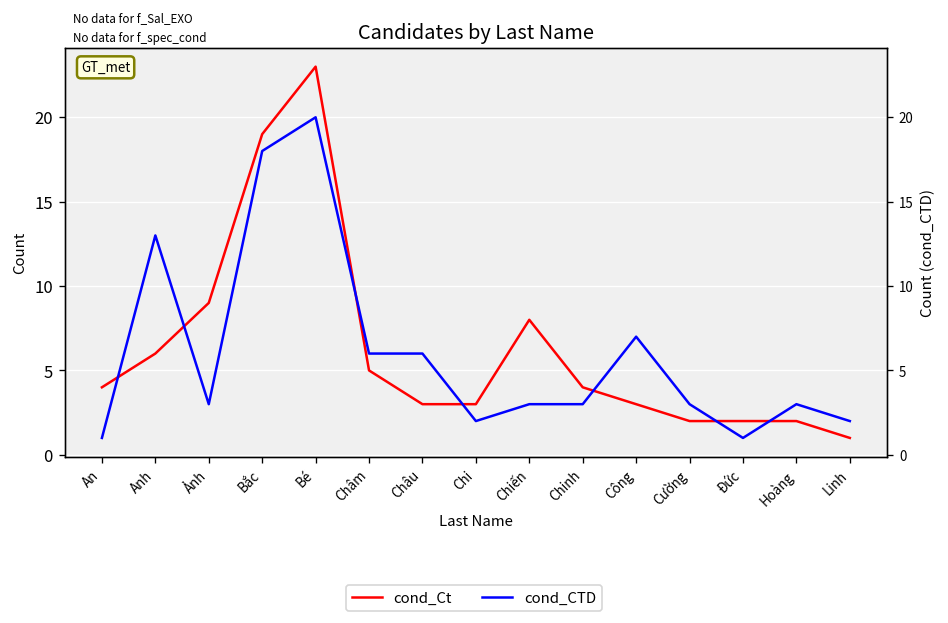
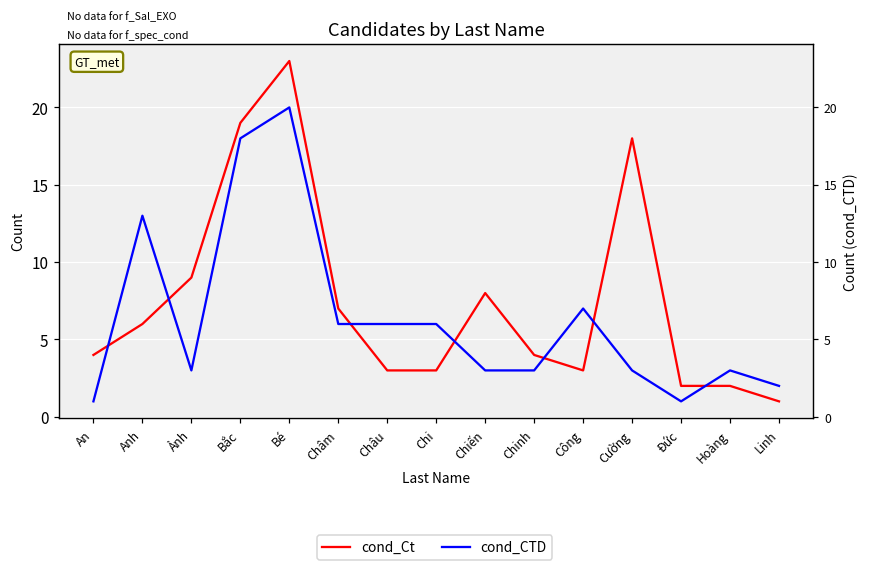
cond_Ct, Châm: 5 -> 7
cond_CTD, Chi: 2 -> 6
cond_Ct, Cường: 2 -> 18
